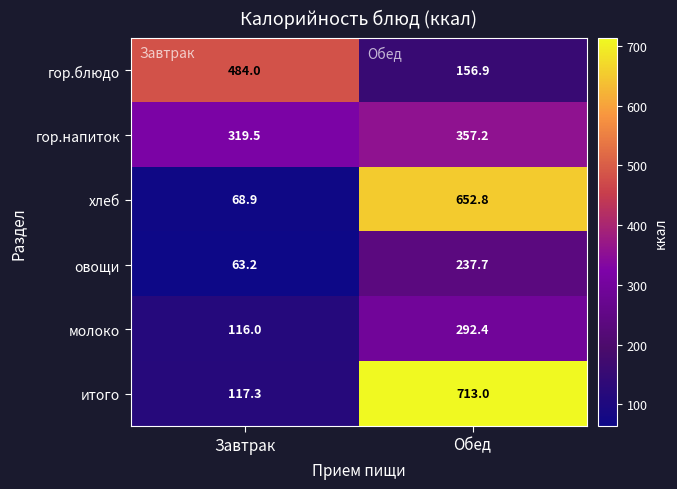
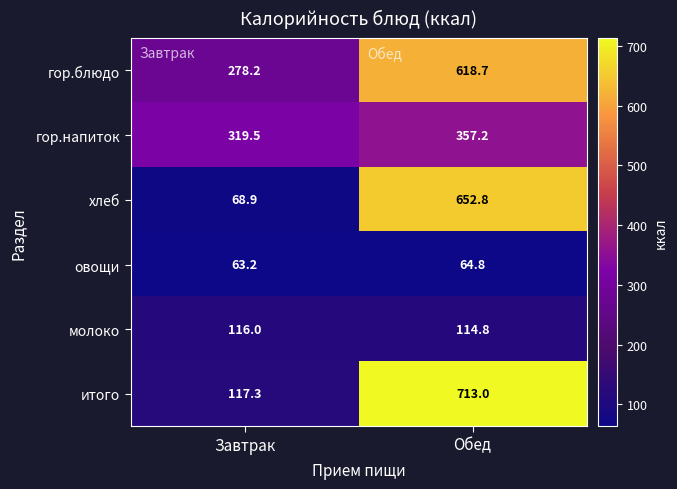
гор.блюдо, Завтрак: 484.0 -> 278.2
гор.блюдо, Обед: 156.9 -> 618.7
овощи, Обед: 237.7 -> 64.8
молоко, Обед: 292.4 -> 114.8
